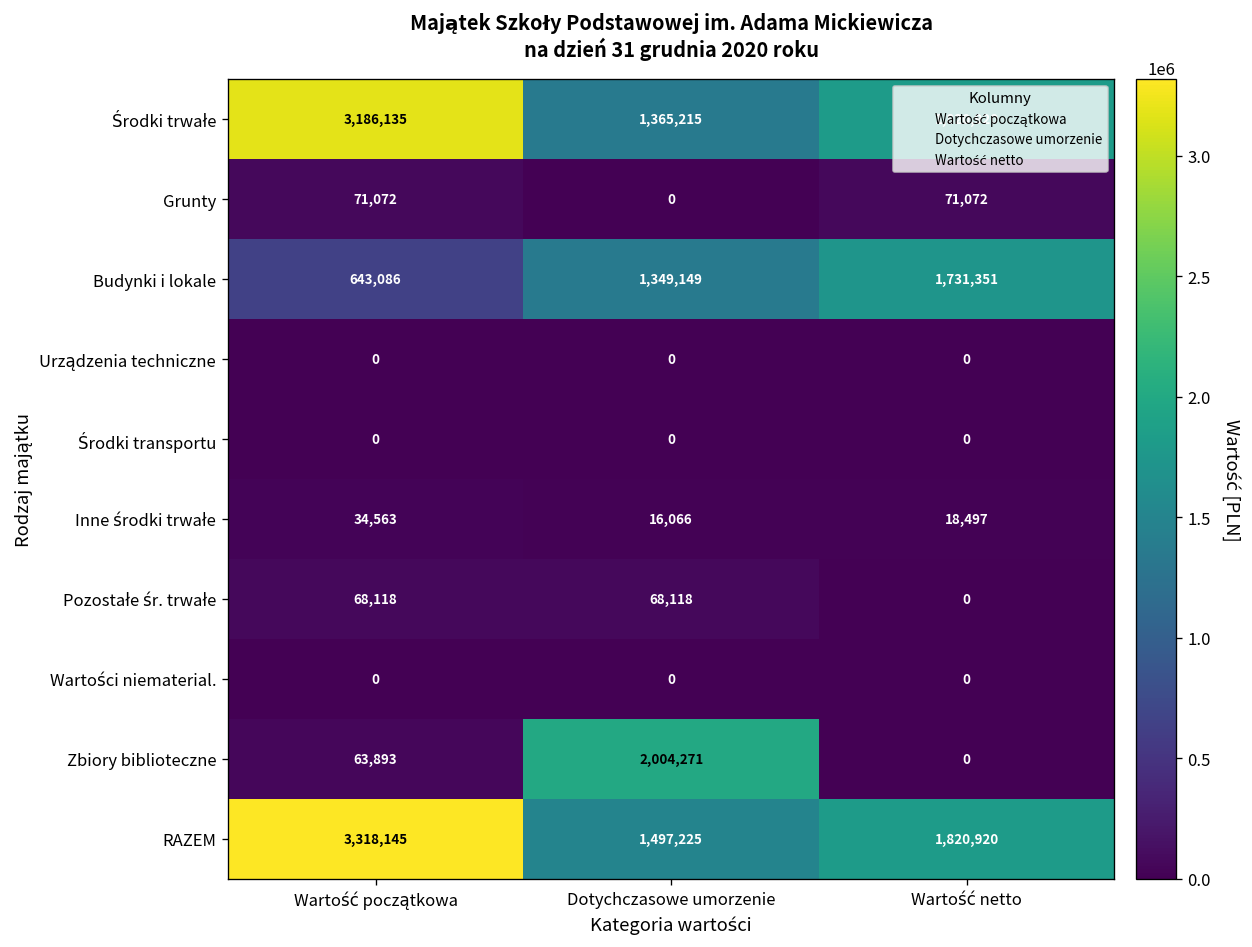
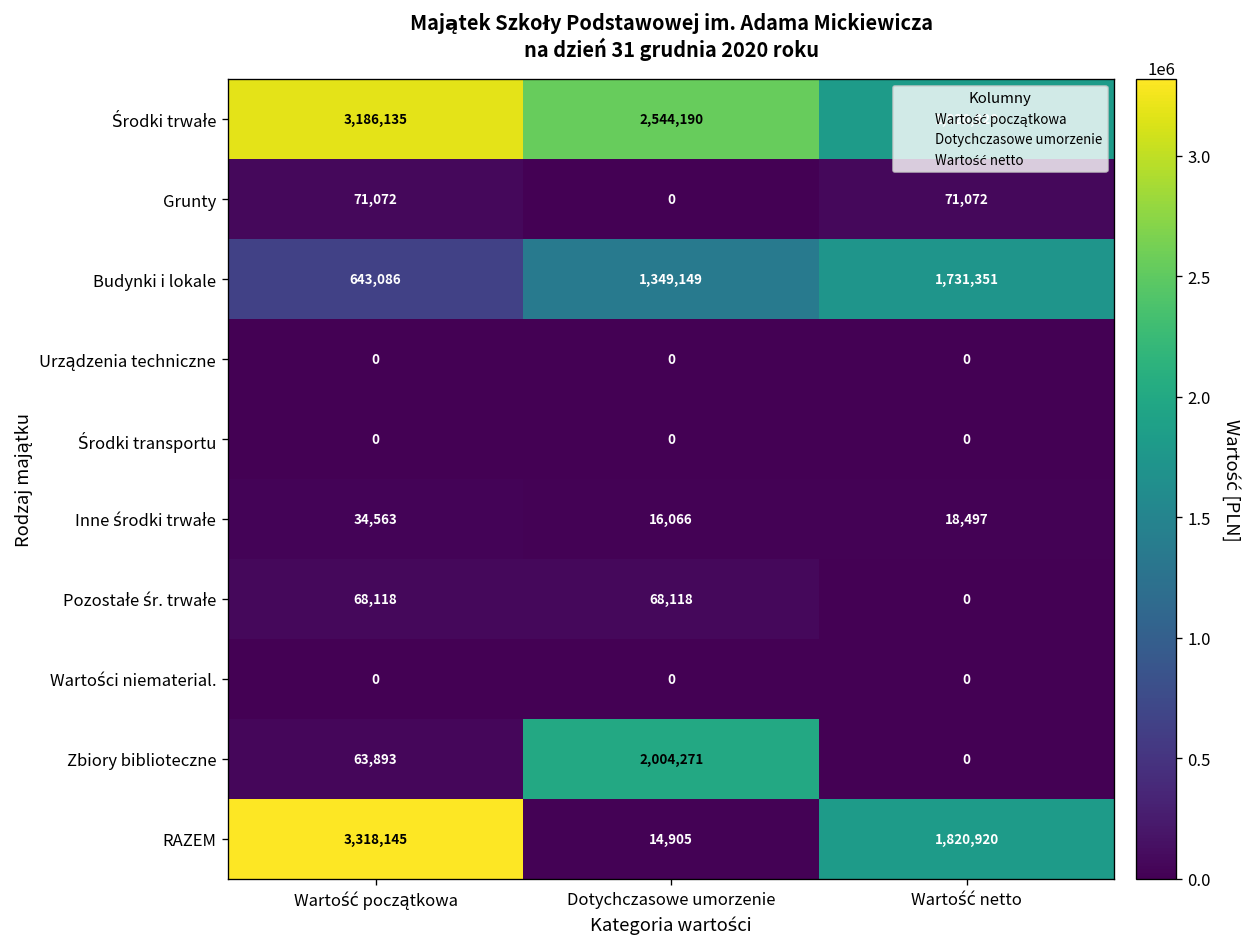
Środki trwałe, Dotychczasowe umorzenie: 1,365,215 -> 2,544,190
RAZEM, Dotychczasowe umorzenie: 1,497,225 -> 14,905
